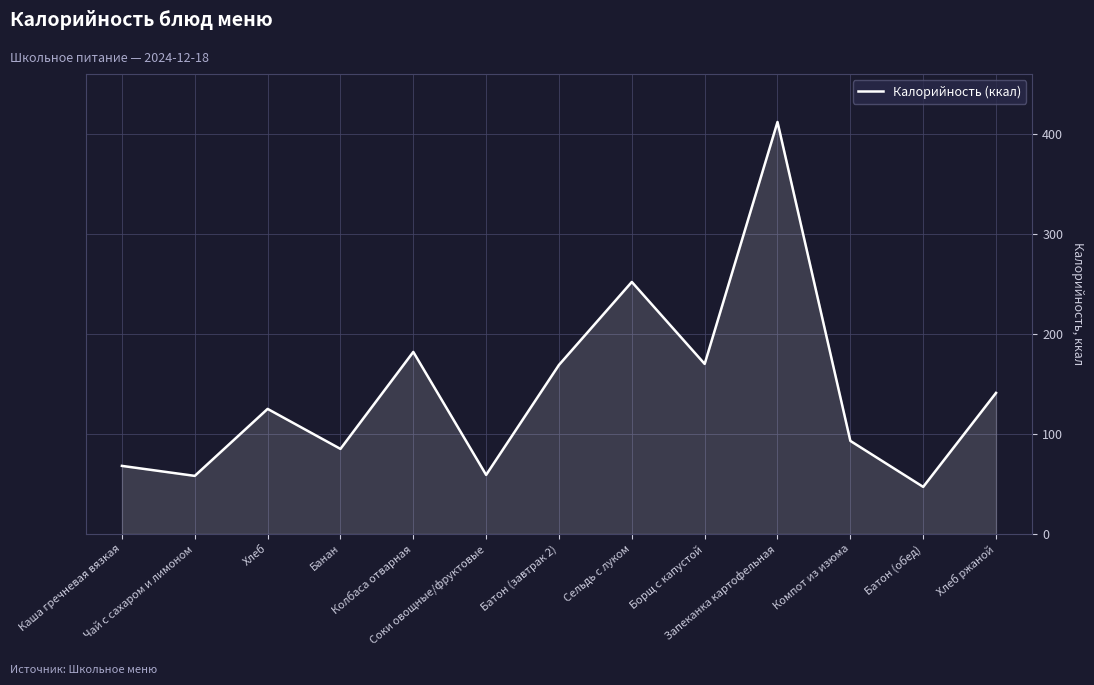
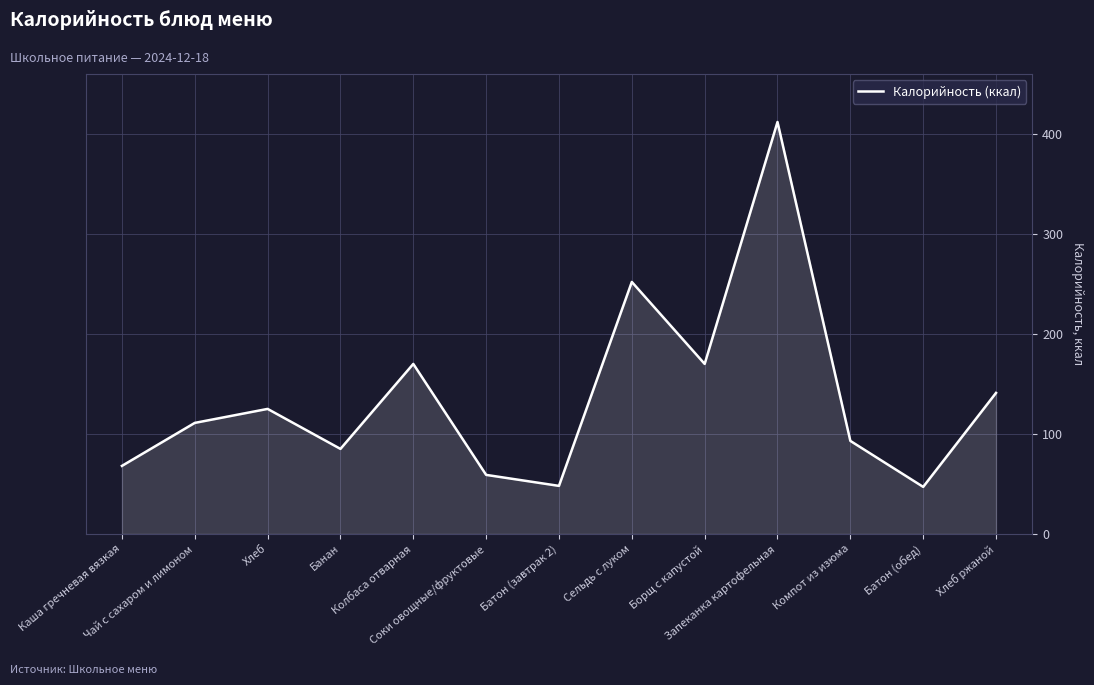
Чай с сахаром и лимоном: 60 -> 110
Колбаса отварная: 180 -> 170
Батон (завтрак 2): 170 -> 50
